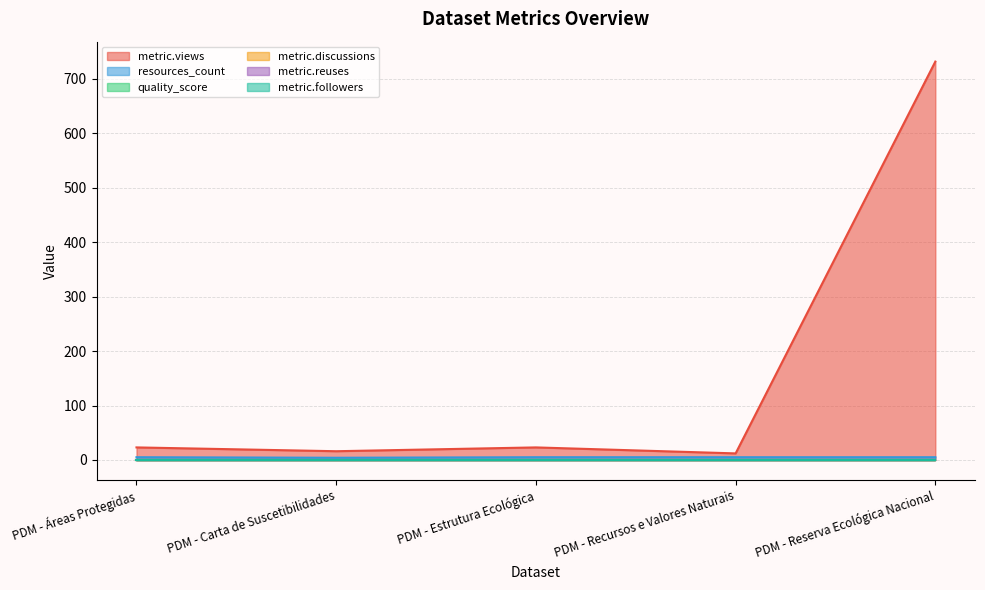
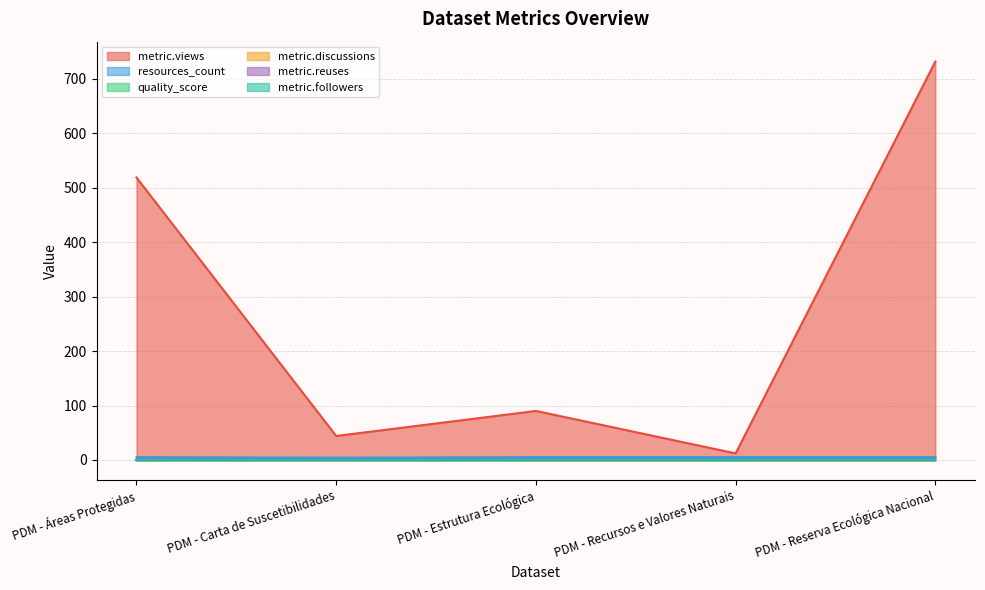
metric.views, PDM - Áreas Protegidas: 20 -> 520
metric.views, PDM - Carta de Suscetibilidades: 20 -> 40
metric.views, PDM - Estrutura Ecológica: 20 -> 90
